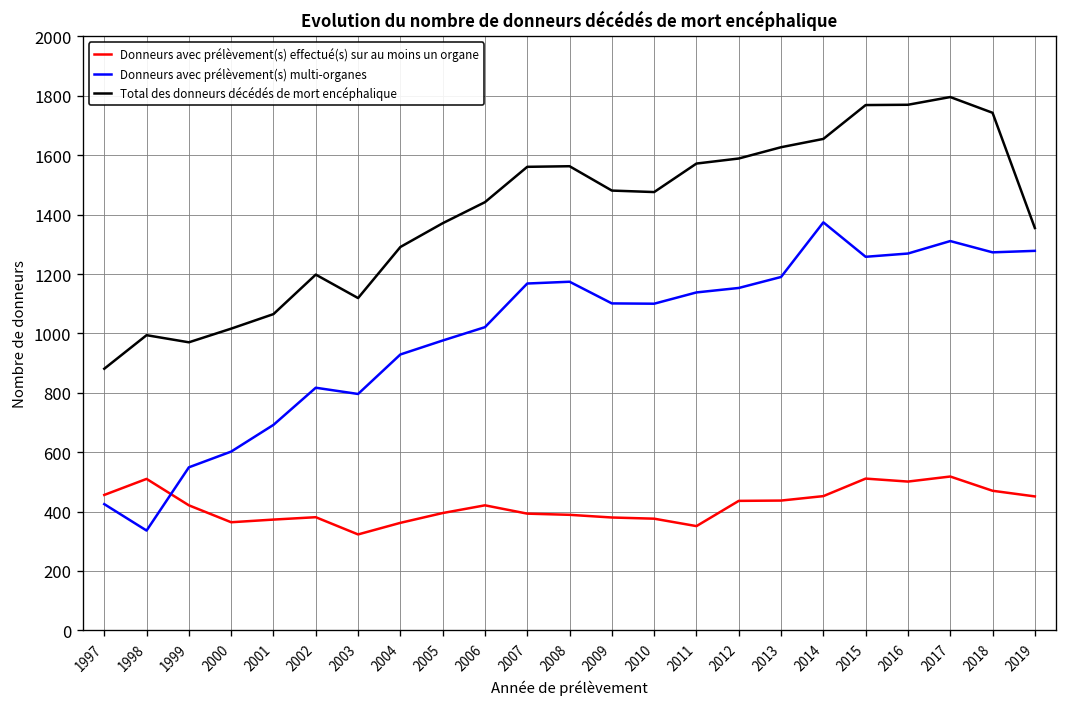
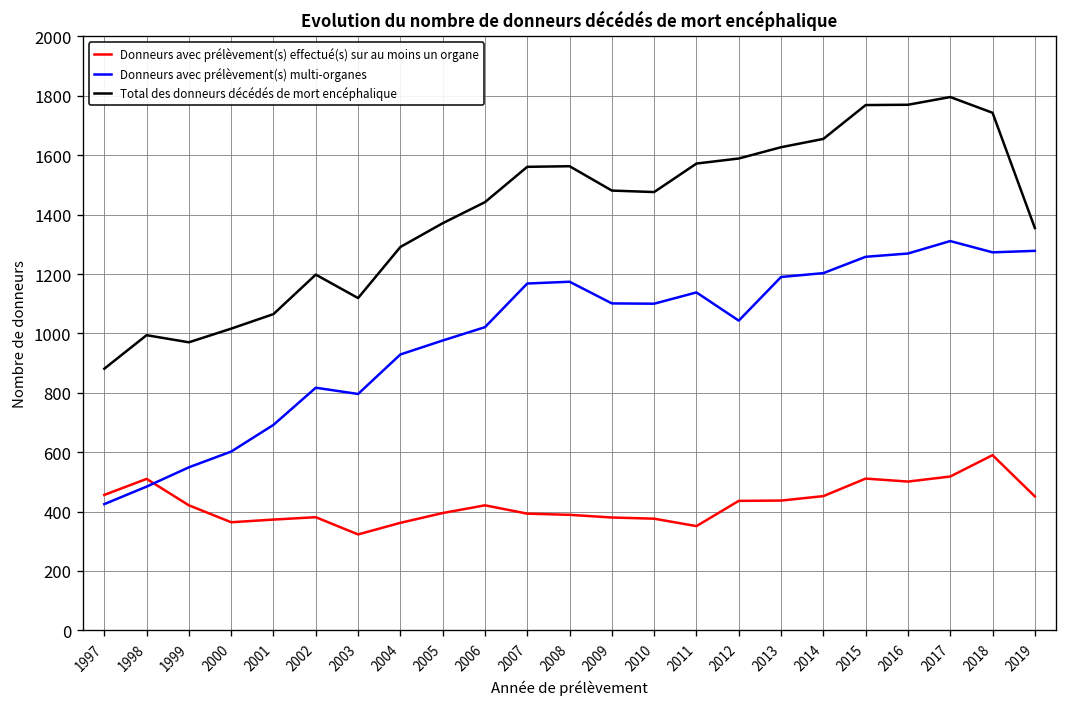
Donneurs avec prélèvement(s) multi-organes, 1998: 340 -> 480
Donneurs avec prélèvement(s) multi-organes, 2012: 1150 -> 1040
Donneurs avec prélèvement(s) multi-organes, 2014: 1370 -> 1200
Donneurs avec prélèvement(s) effectué(s) sur au moins un organe, 2018: 470 -> 590
